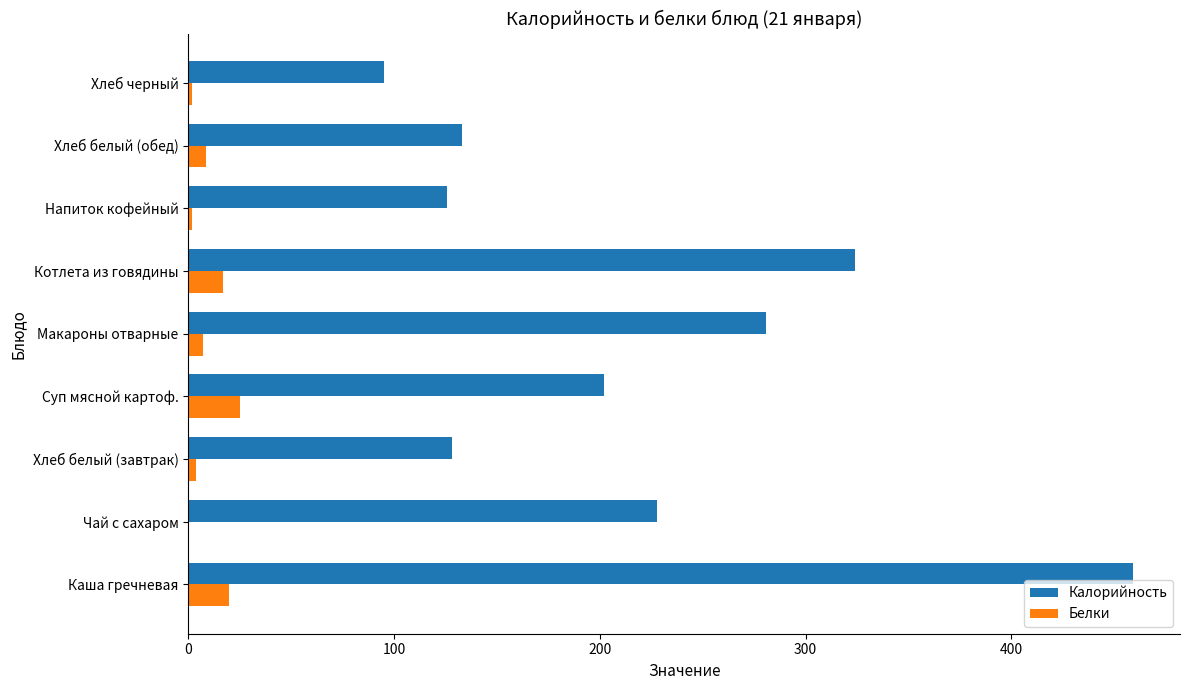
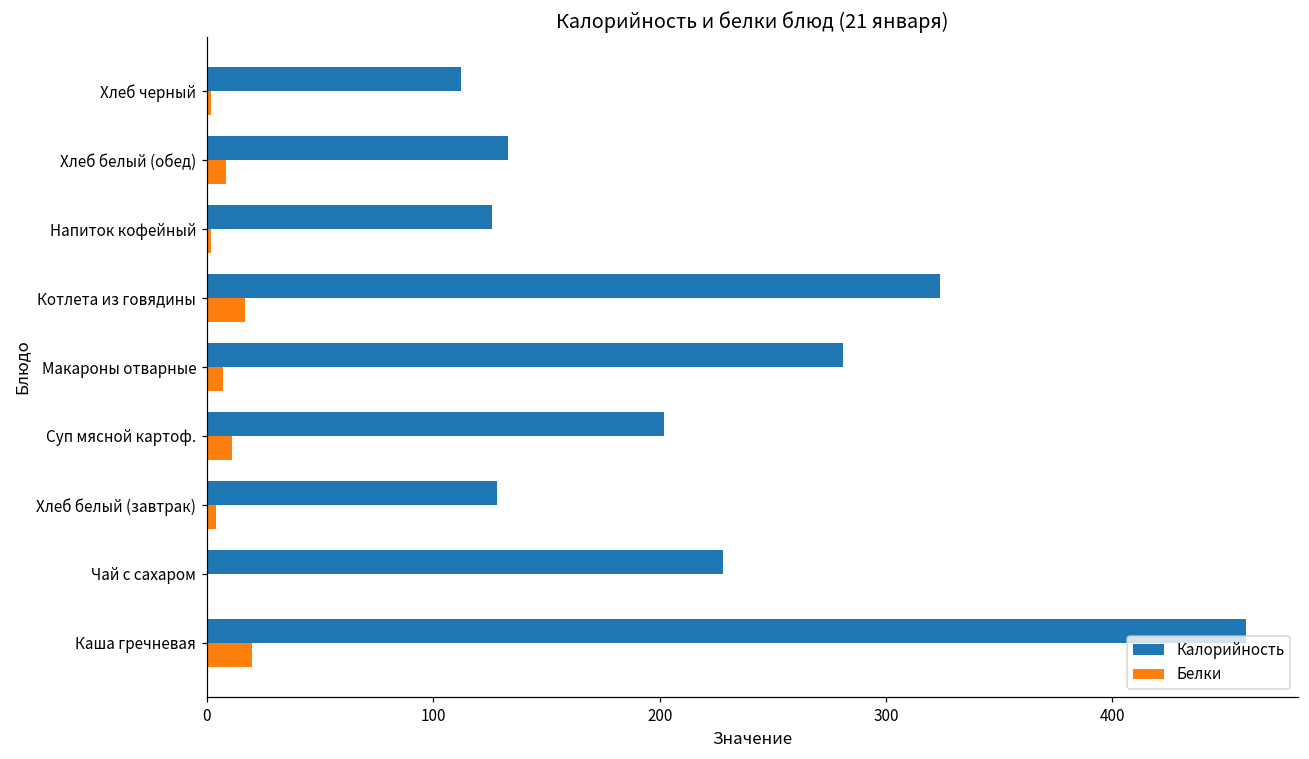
Калорийность, Хлеб черный: 95 -> 112
Белки, Суп мясной картоф.: 25 -> 11
